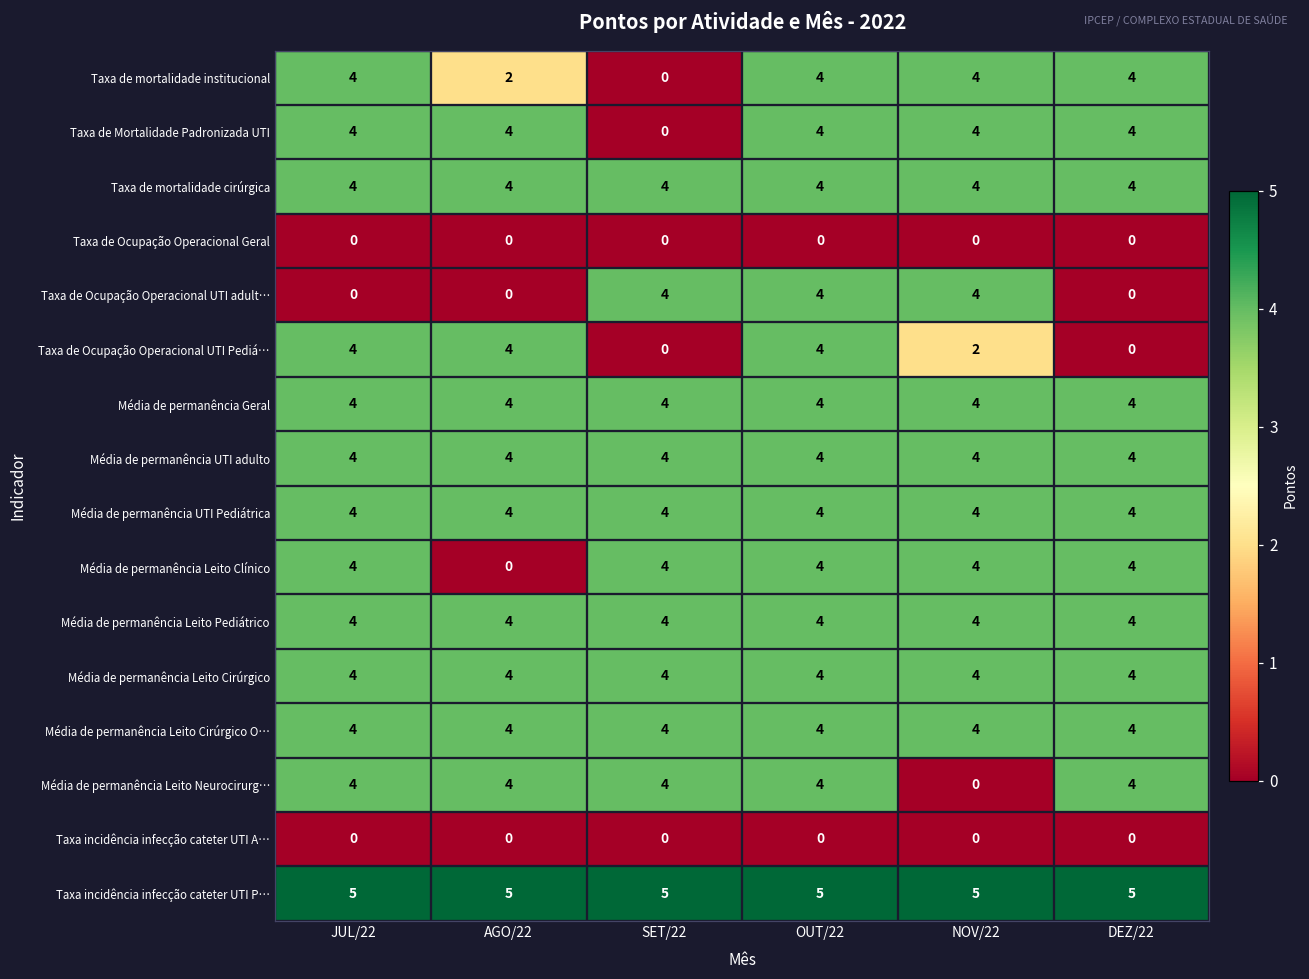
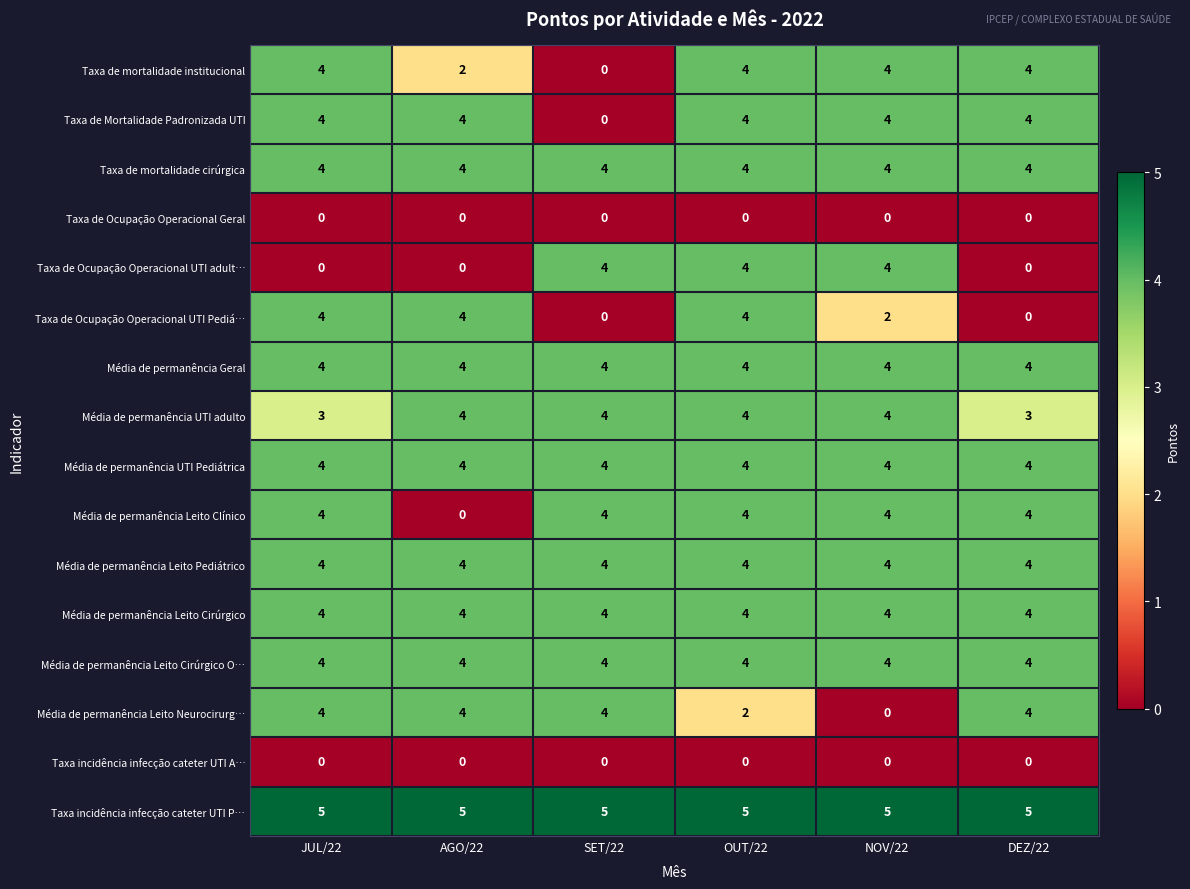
Média de permanência UTI adulto, JUL/22: 4 -> 3
Média de permanência UTI adulto, DEZ/22: 4 -> 3
Média de permanência Leito Neurocirurg…, OUT/22: 4 -> 2
